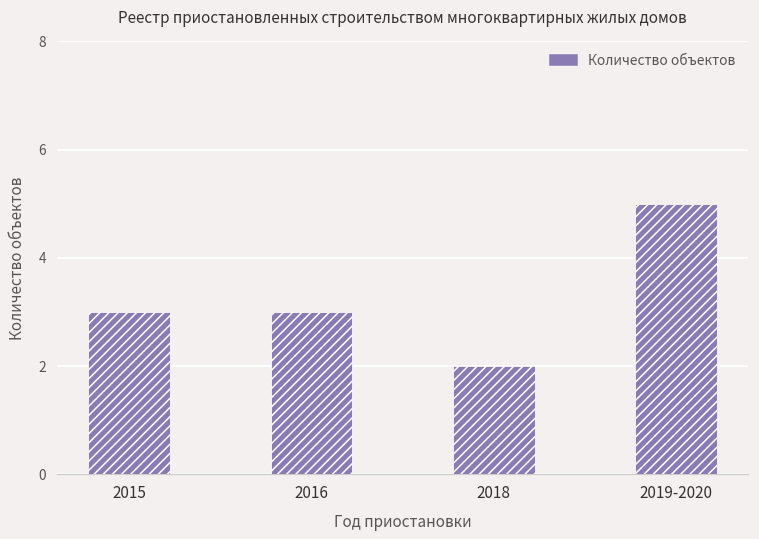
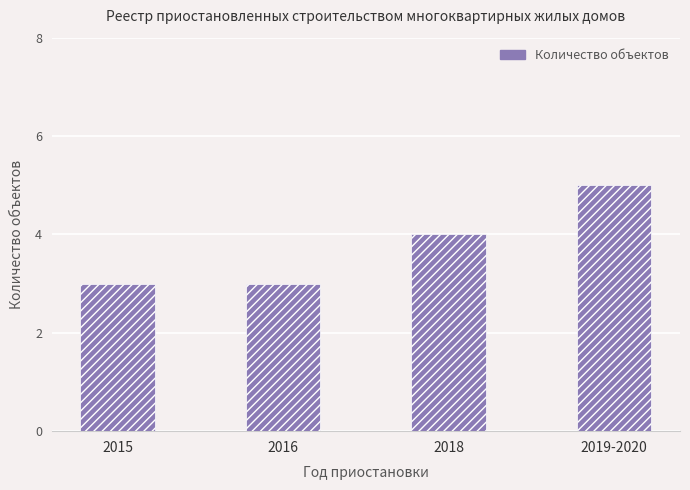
2018: 2 -> 4
